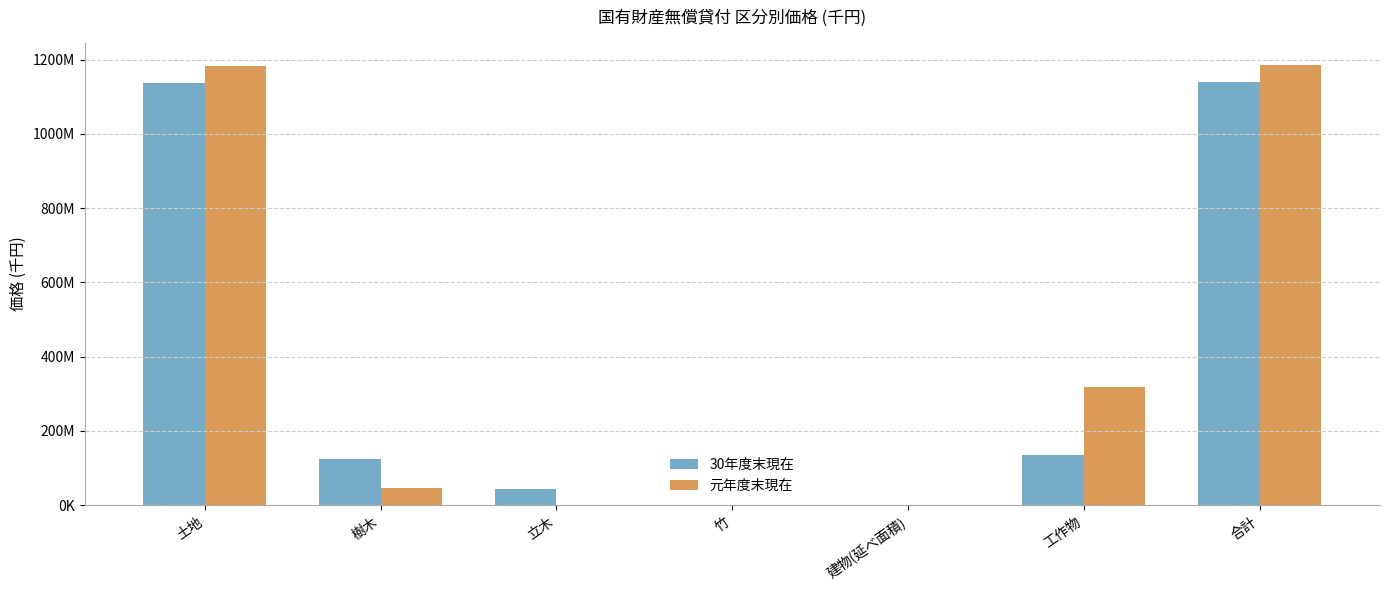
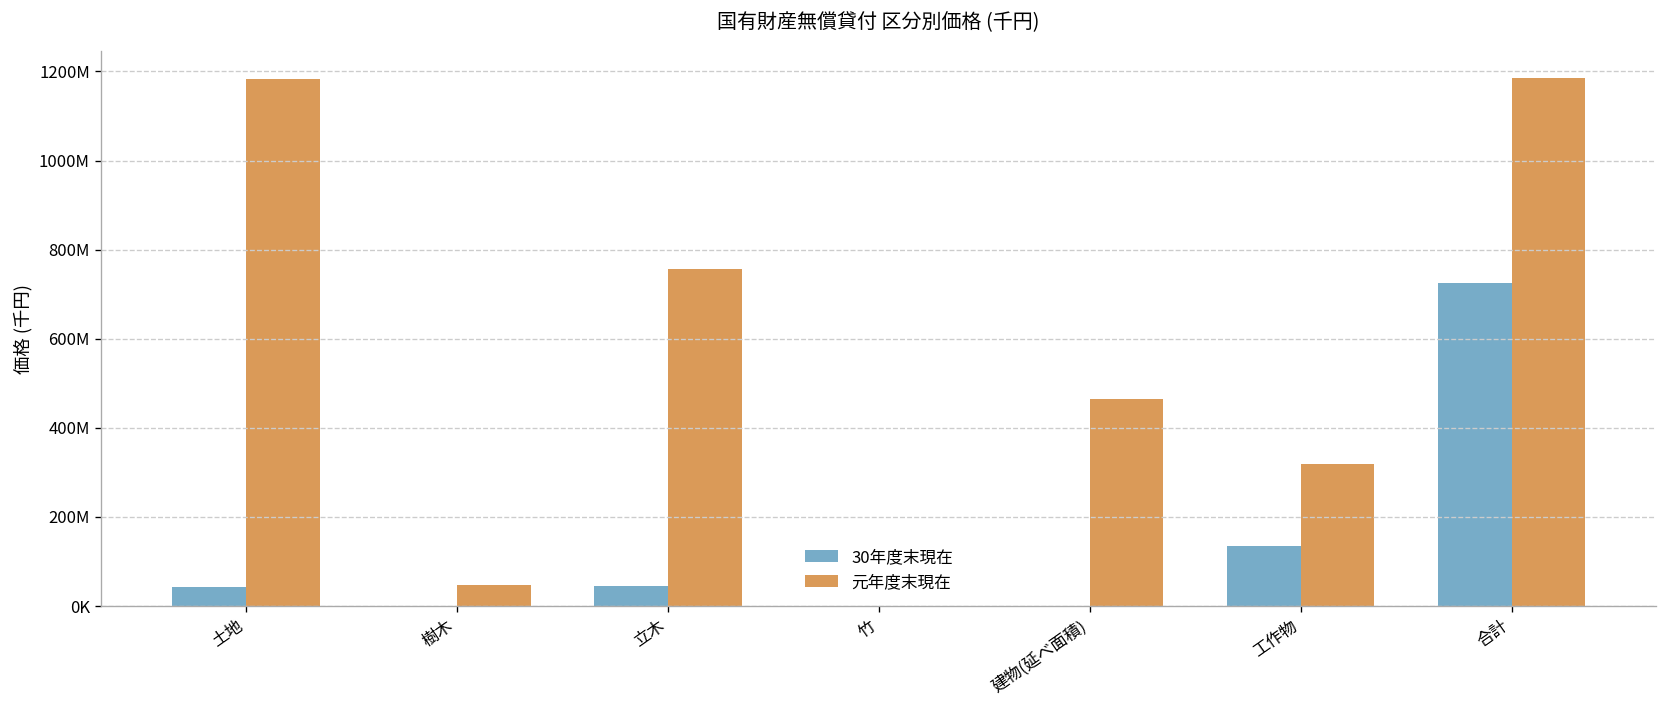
30年度末現在, 土地: 1140000000 -> 40000000
30年度末現在, 樹木: 120000000 -> 0
元年度末現在, 立木: 0 -> 760000000
元年度末現在, 建物(延べ面積): 0 -> 460000000
30年度末現在, 合計: 1140000000 -> 730000000
